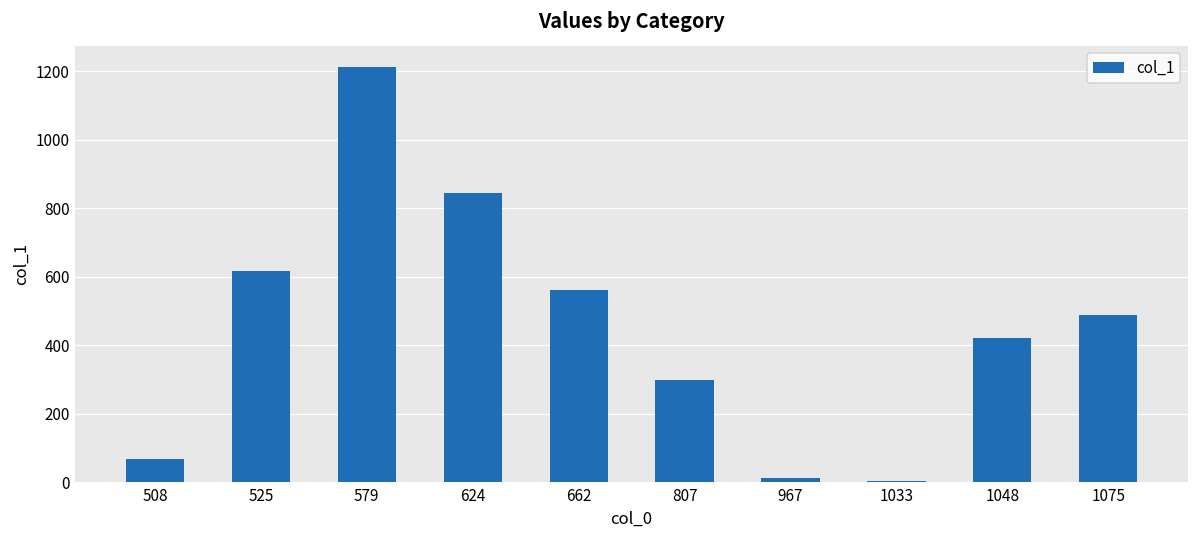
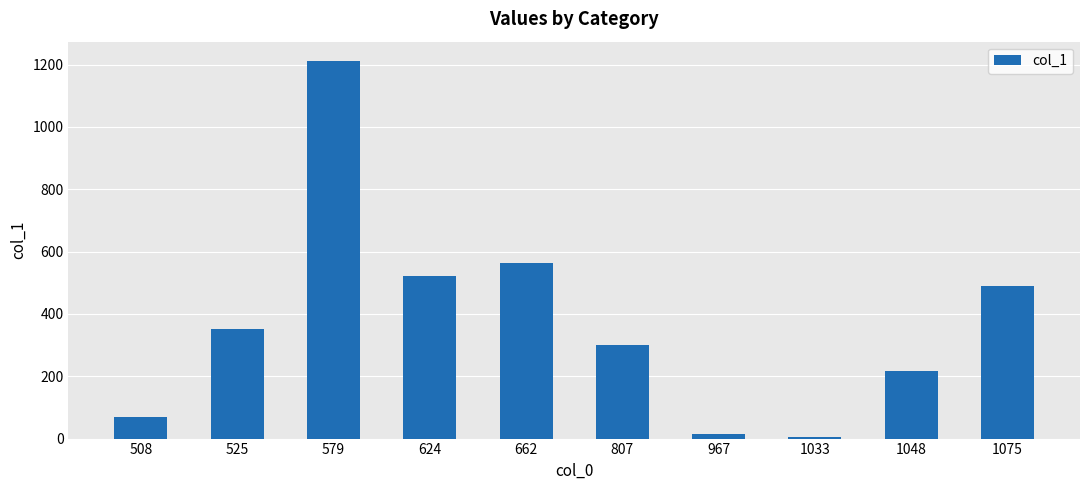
525: 620 -> 350
624: 840 -> 520
1048: 420 -> 220
